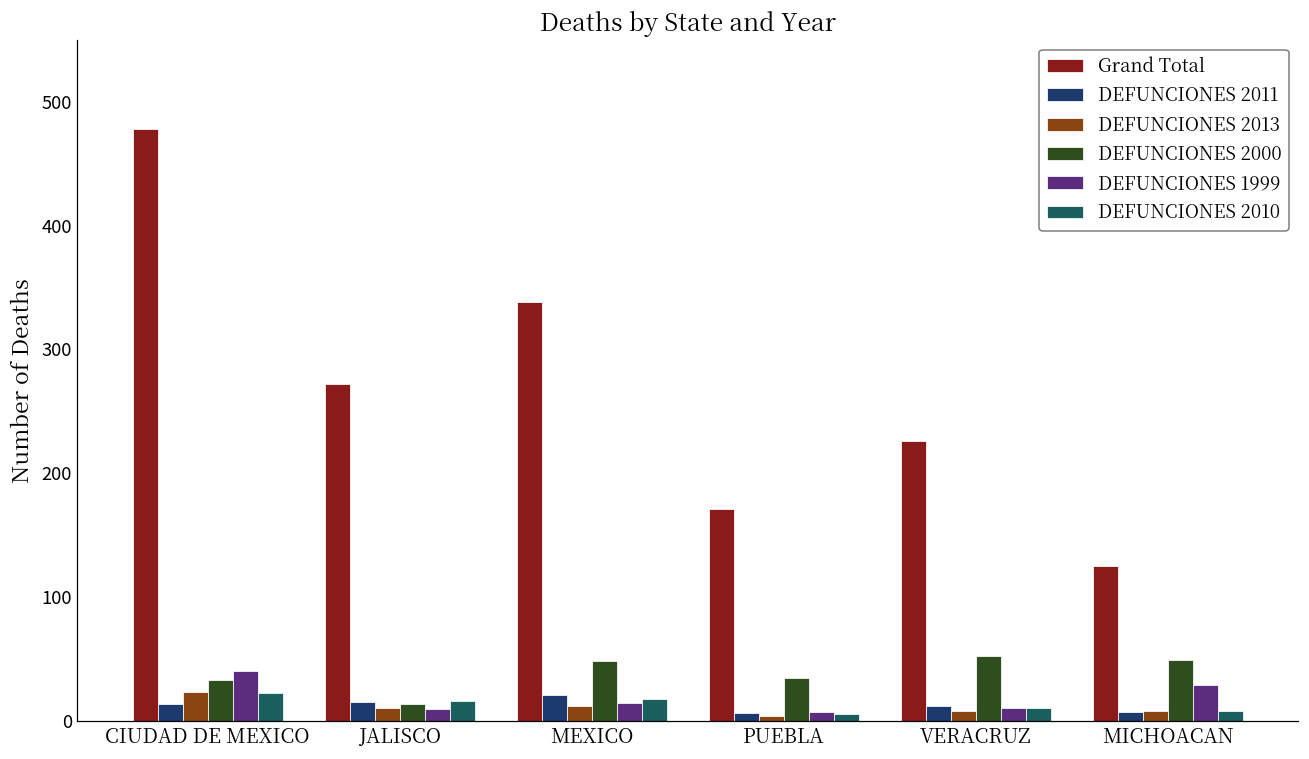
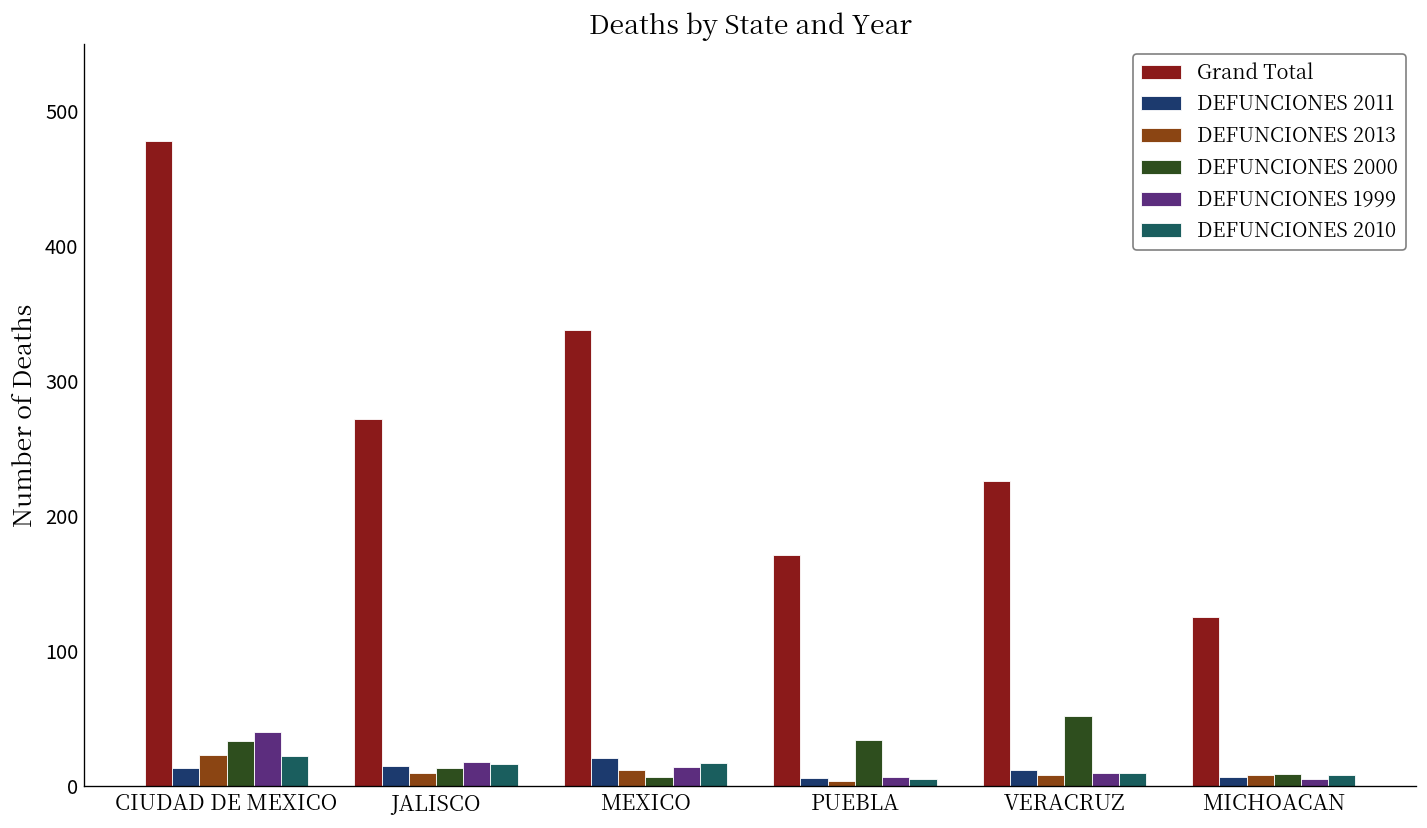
DEFUNCIONES 1999, JALISCO: 9 -> 18
DEFUNCIONES 2000, MEXICO: 48 -> 7
DEFUNCIONES 2000, MICHOACAN: 49 -> 9
DEFUNCIONES 1999, MICHOACAN: 29 -> 5
